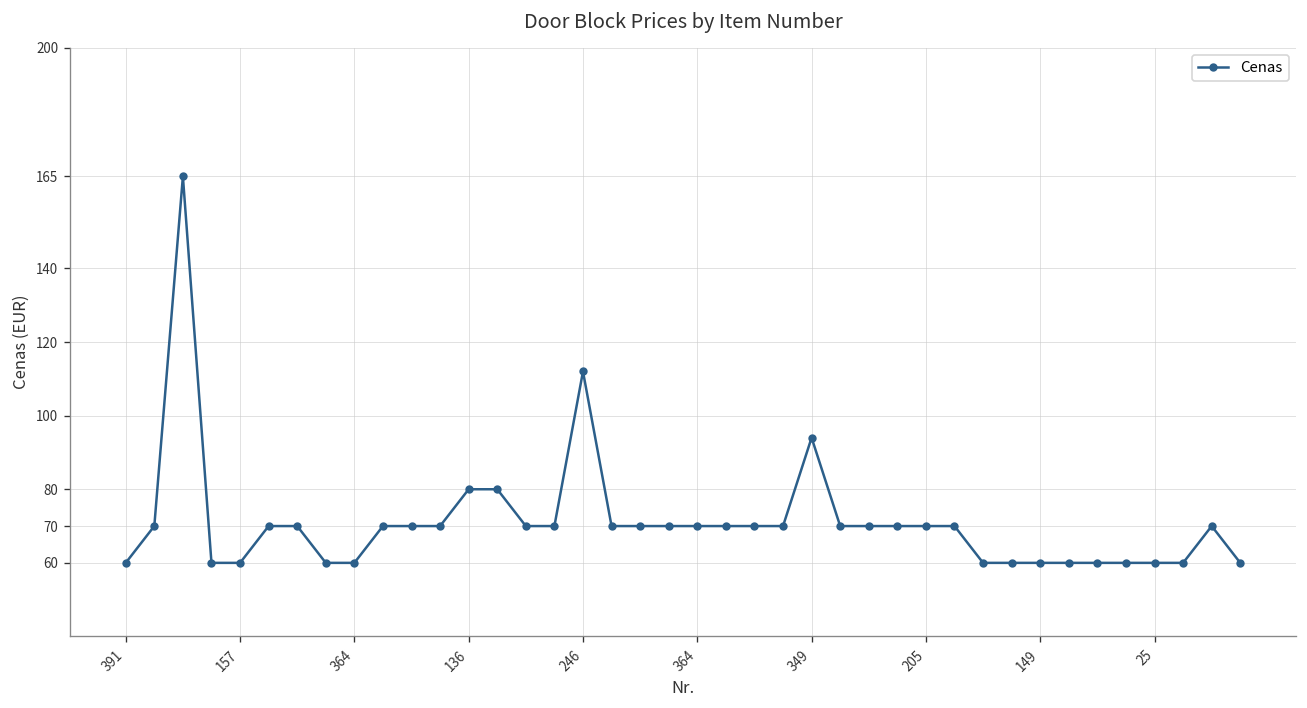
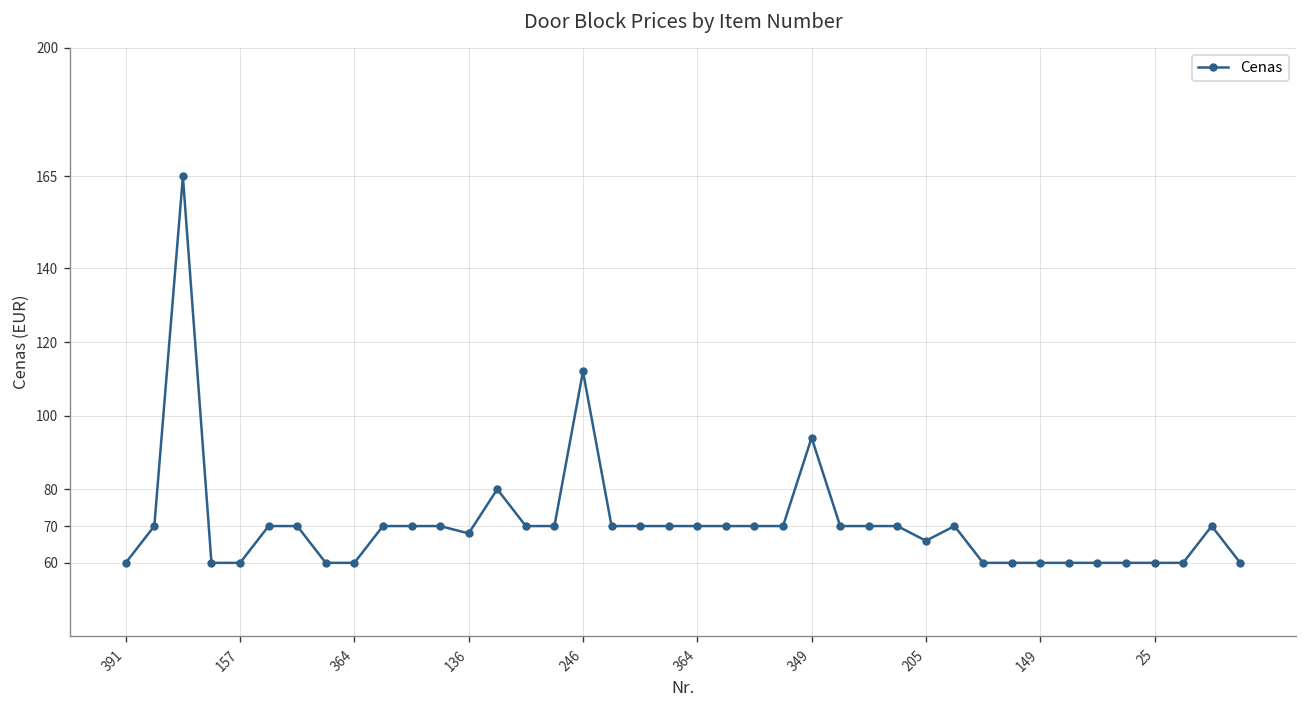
136: 80 -> 68
205: 70 -> 66
